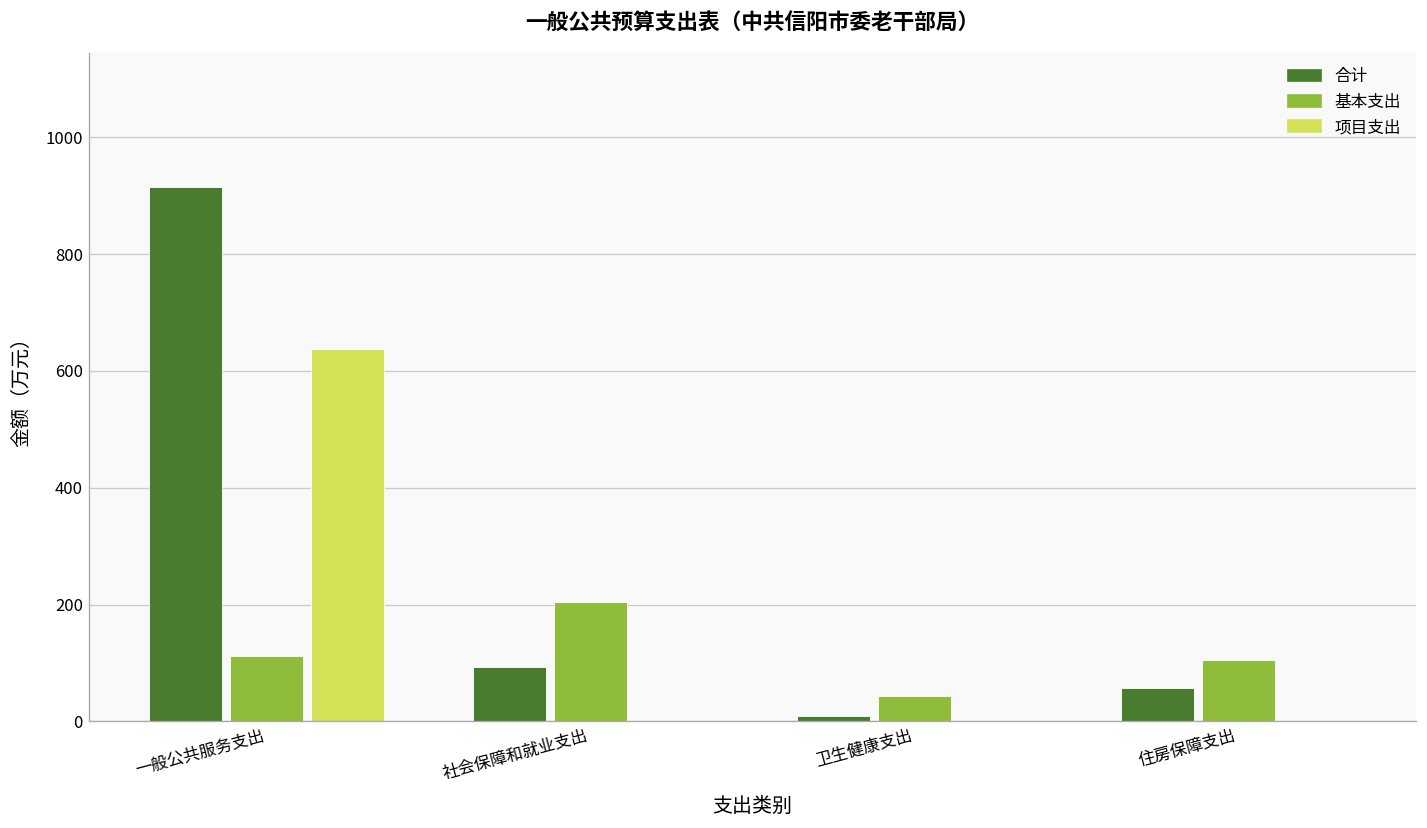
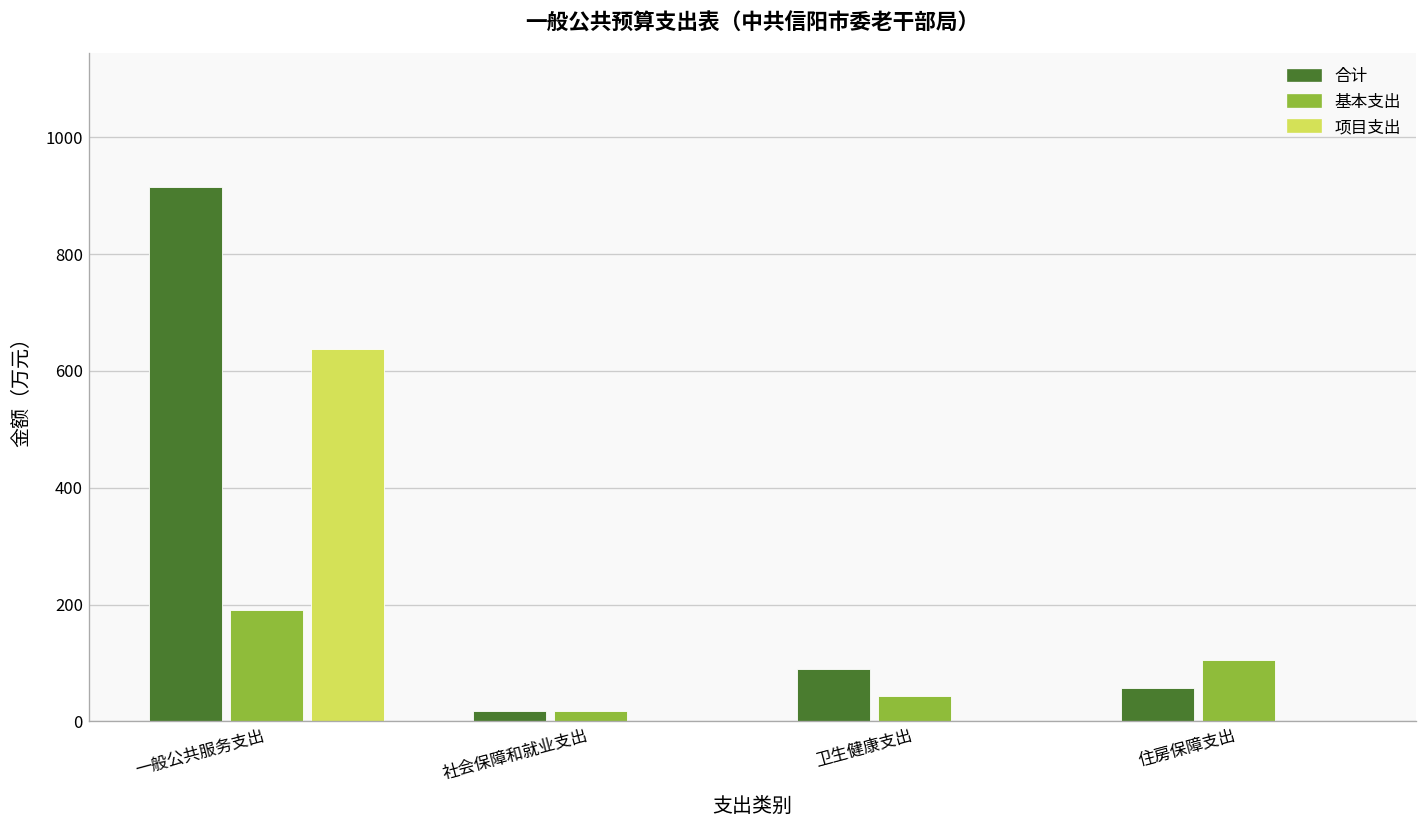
基本支出, 一般公共服务支出: 110 -> 190
合计, 社会保障和就业支出: 90 -> 20
基本支出, 社会保障和就业支出: 200 -> 20
合计, 卫生健康支出: 10 -> 90
